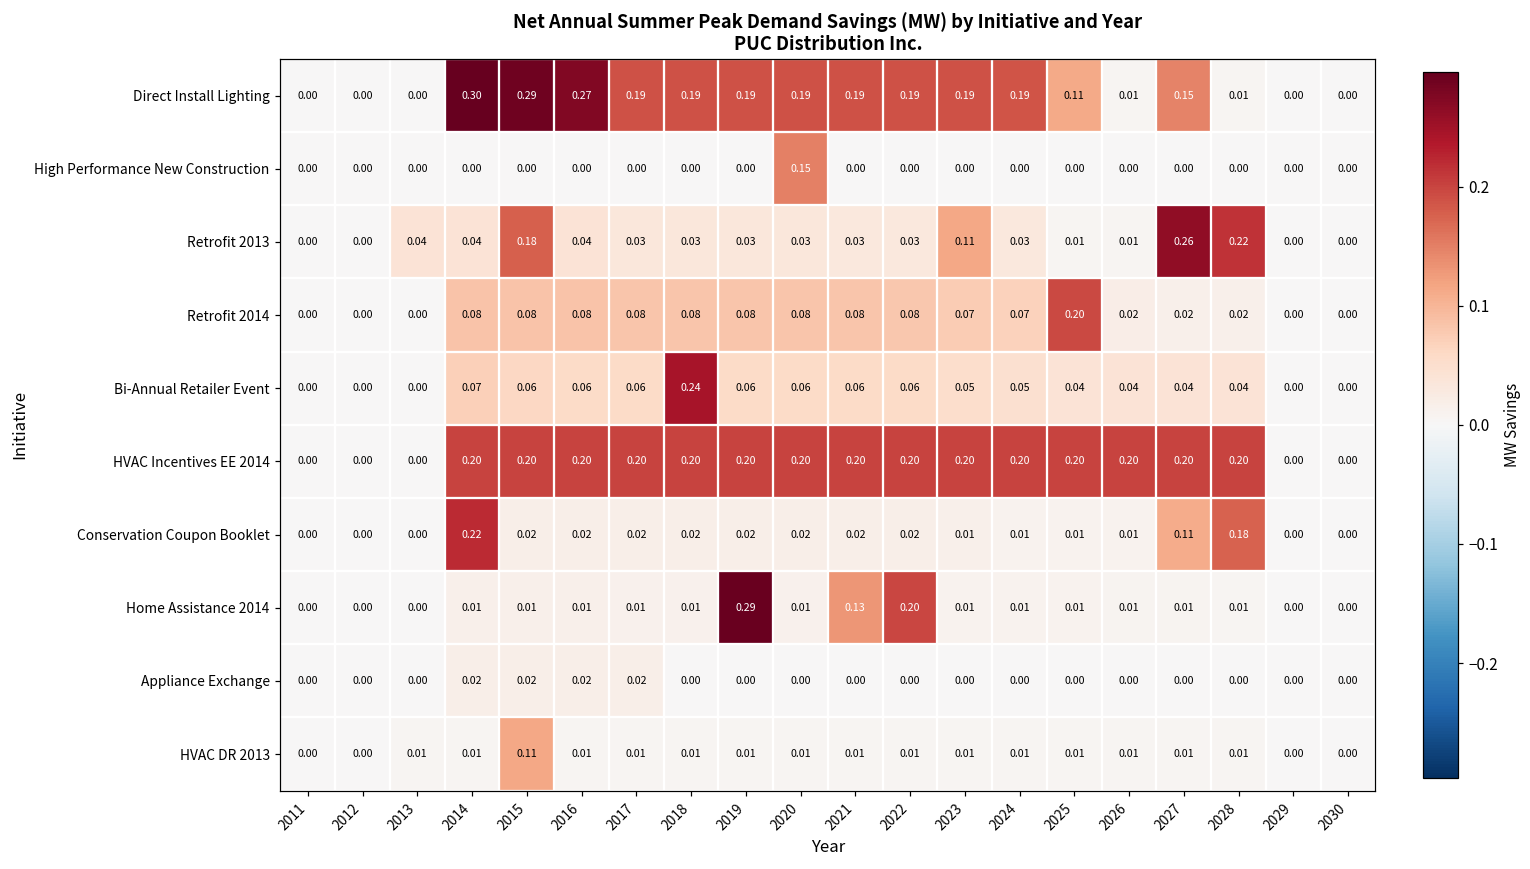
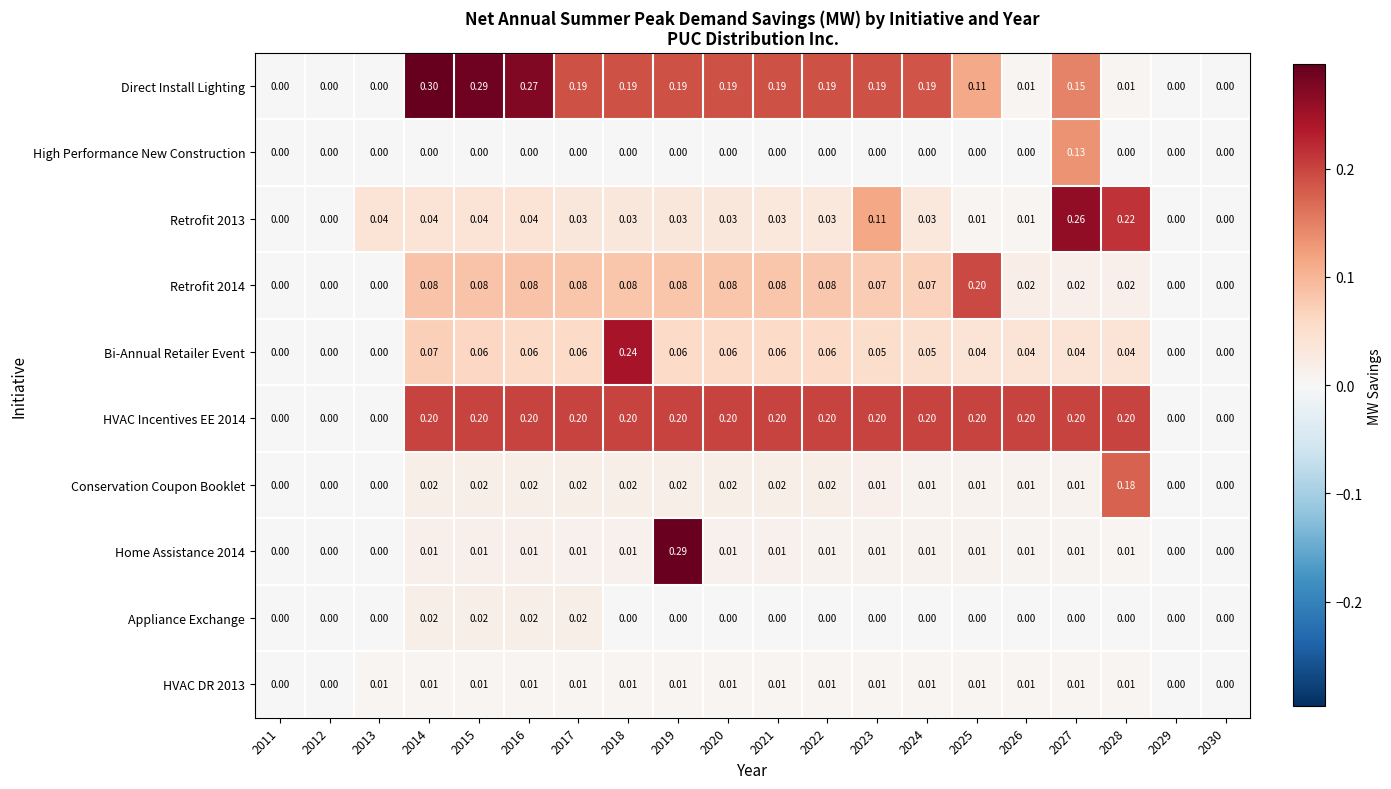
High Performance New Construction, 2020: 0.15 -> 0.00
High Performance New Construction, 2027: 0.00 -> 0.13
Retrofit 2013, 2015: 0.18 -> 0.04
Conservation Coupon Booklet, 2014: 0.22 -> 0.02
Conservation Coupon Booklet, 2027: 0.11 -> 0.01
Home Assistance 2014, 2021: 0.13 -> 0.01
Home Assistance 2014, 2022: 0.20 -> 0.01
HVAC DR 2013, 2015: 0.11 -> 0.01
